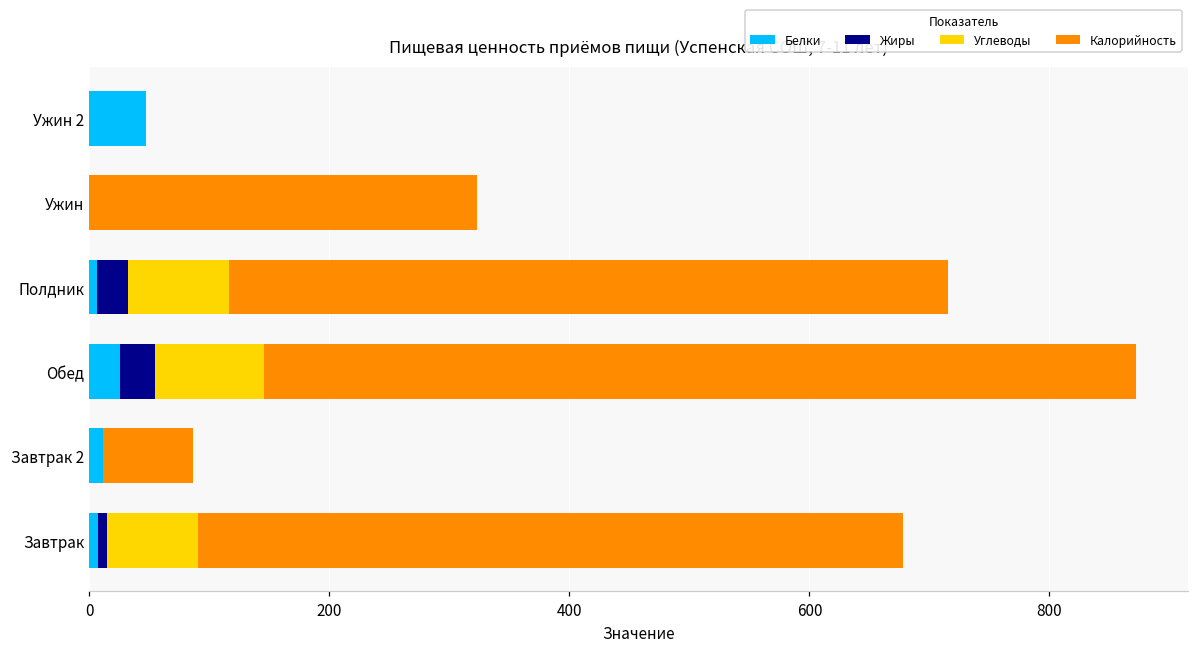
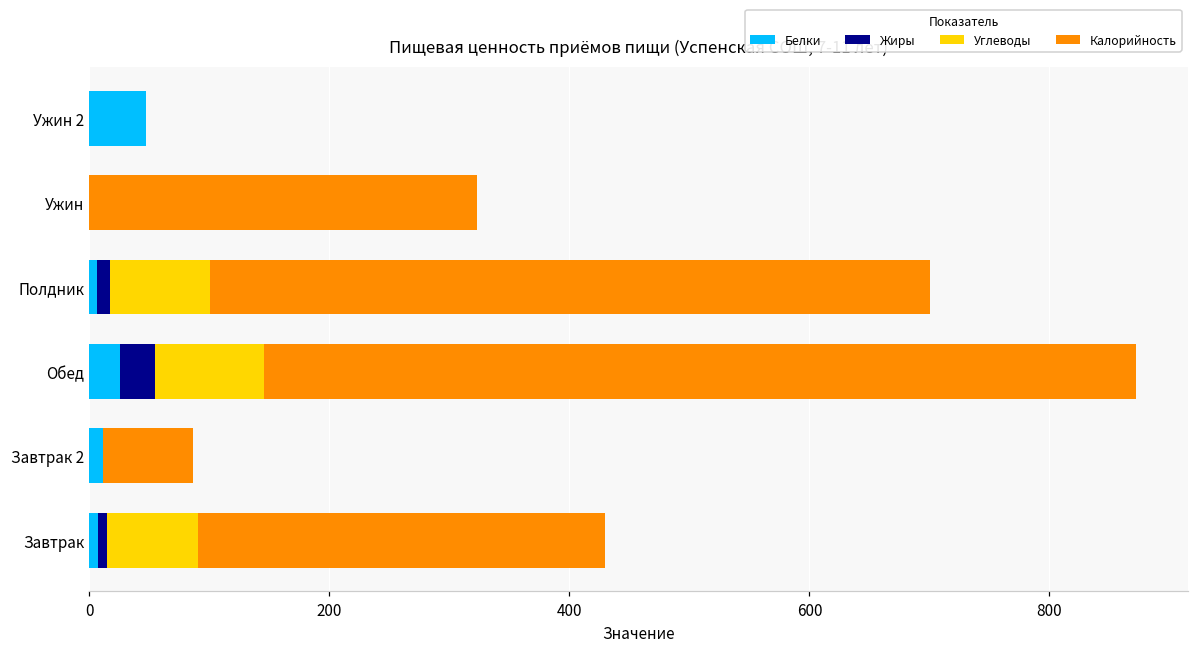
Жиры, Полдник: 27 -> 11
Калорийность, Завтрак: 587 -> 339
